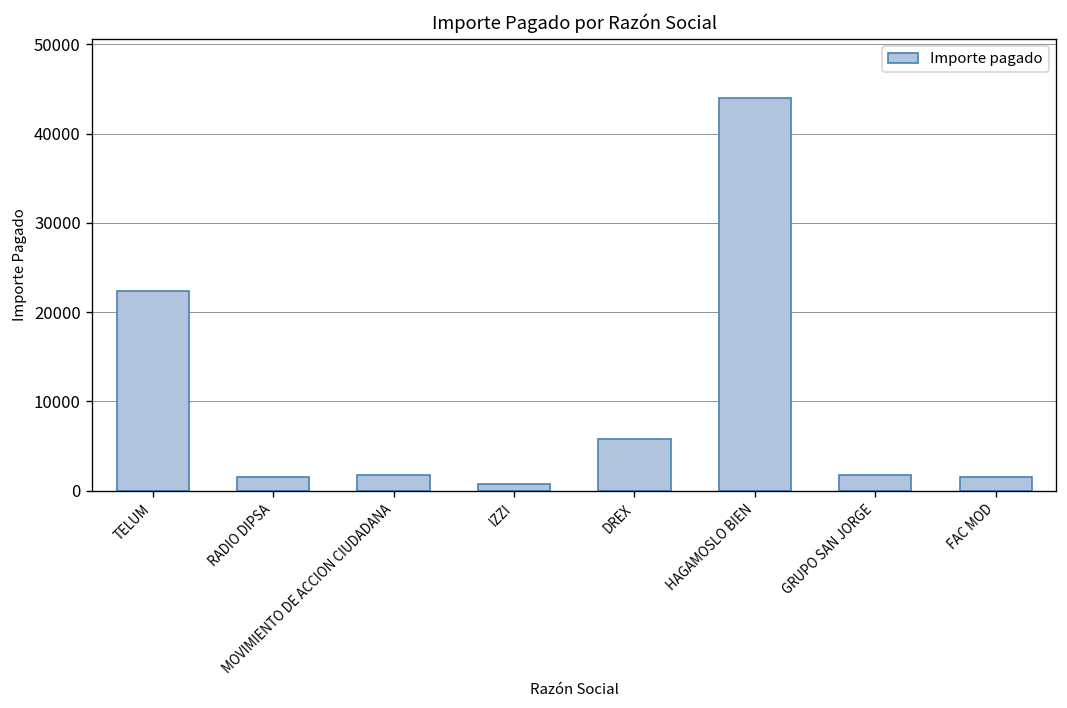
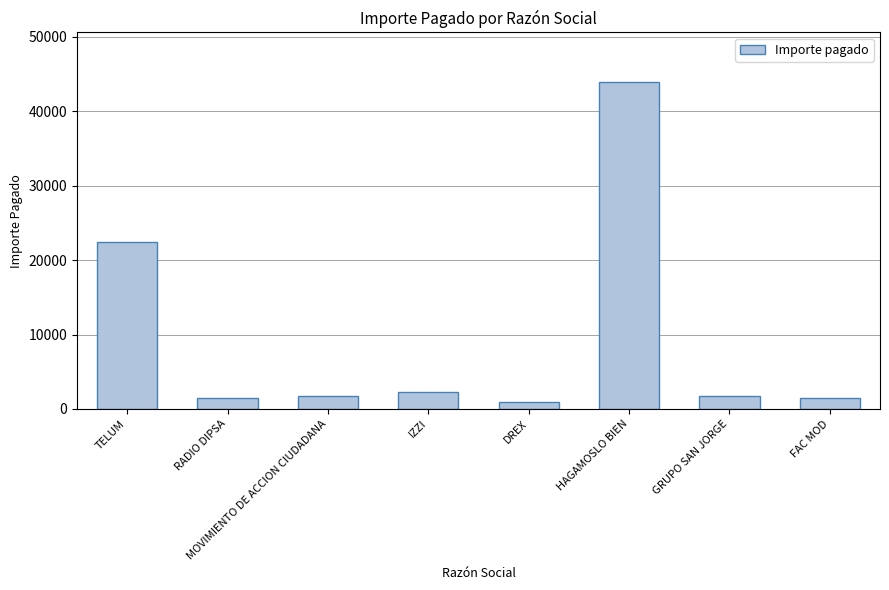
IZZI: 1000 -> 2000
DREX: 6000 -> 1000
